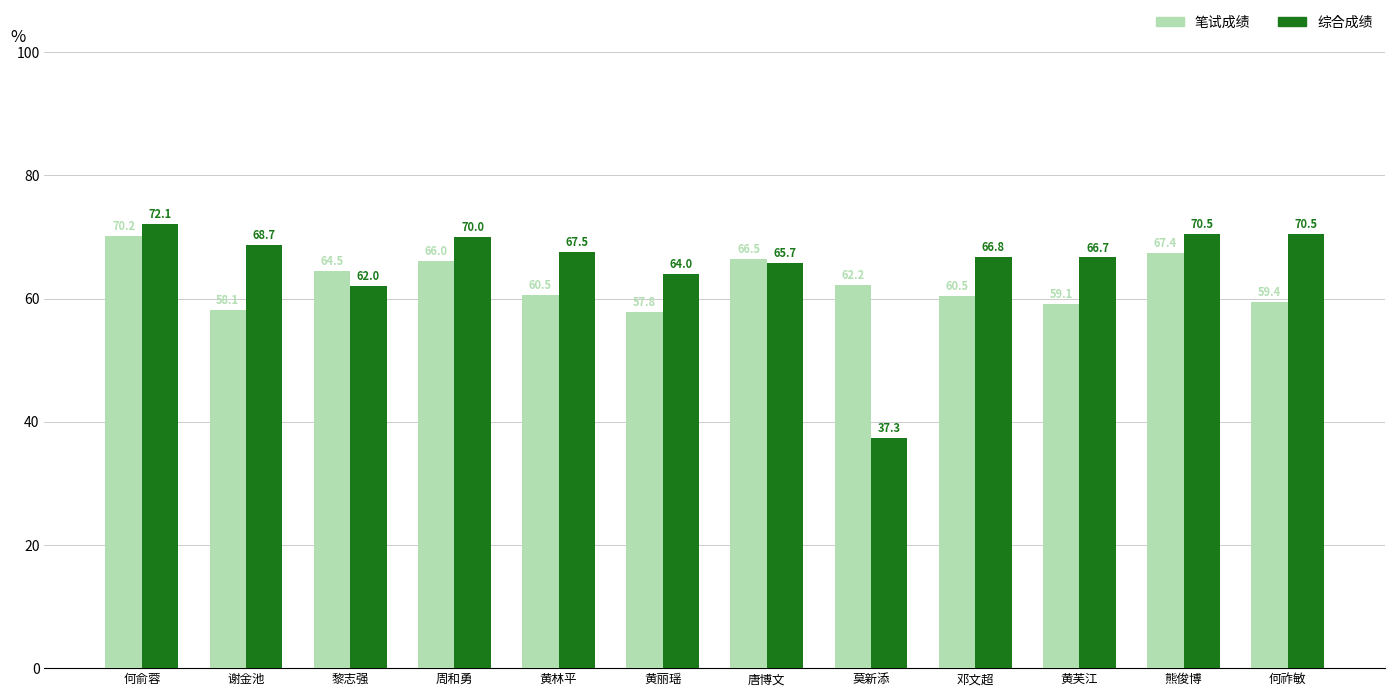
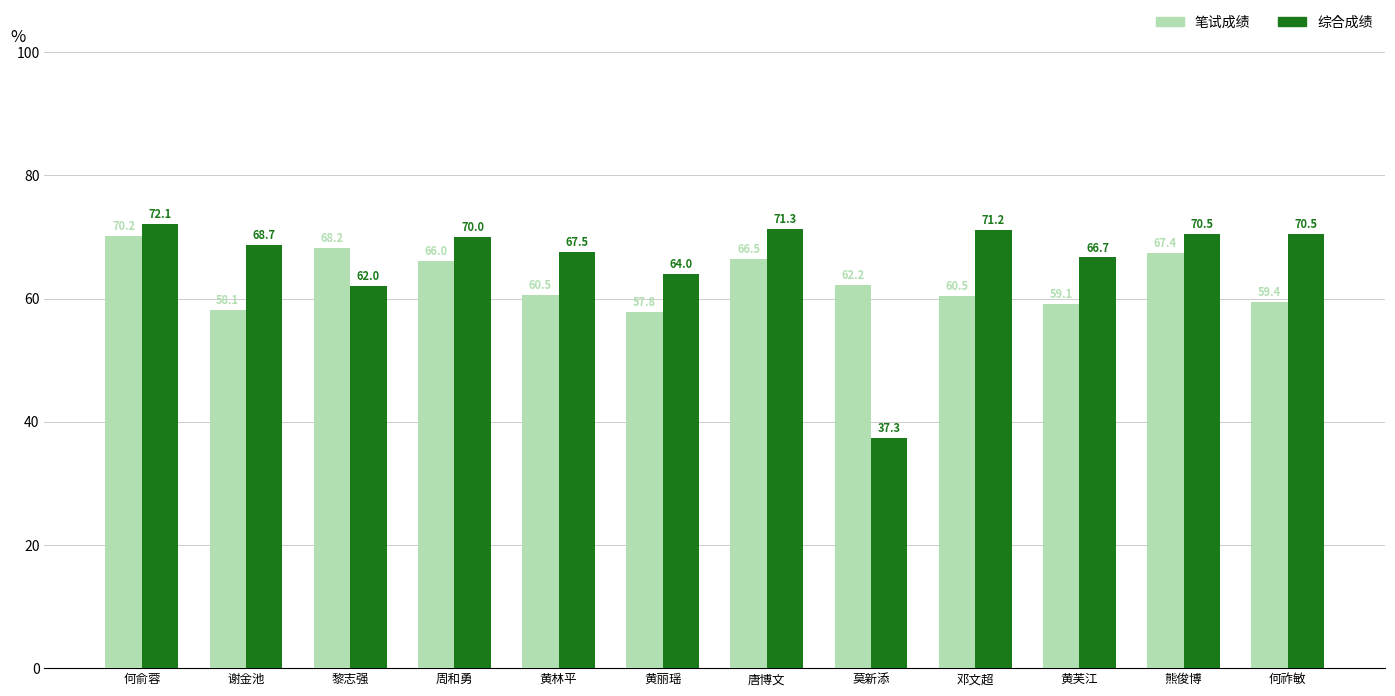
笔试成绩, 黎志强: 64.5 -> 68.2
综合成绩, 唐博文: 65.7 -> 71.3
综合成绩, 邓文超: 66.8 -> 71.2
